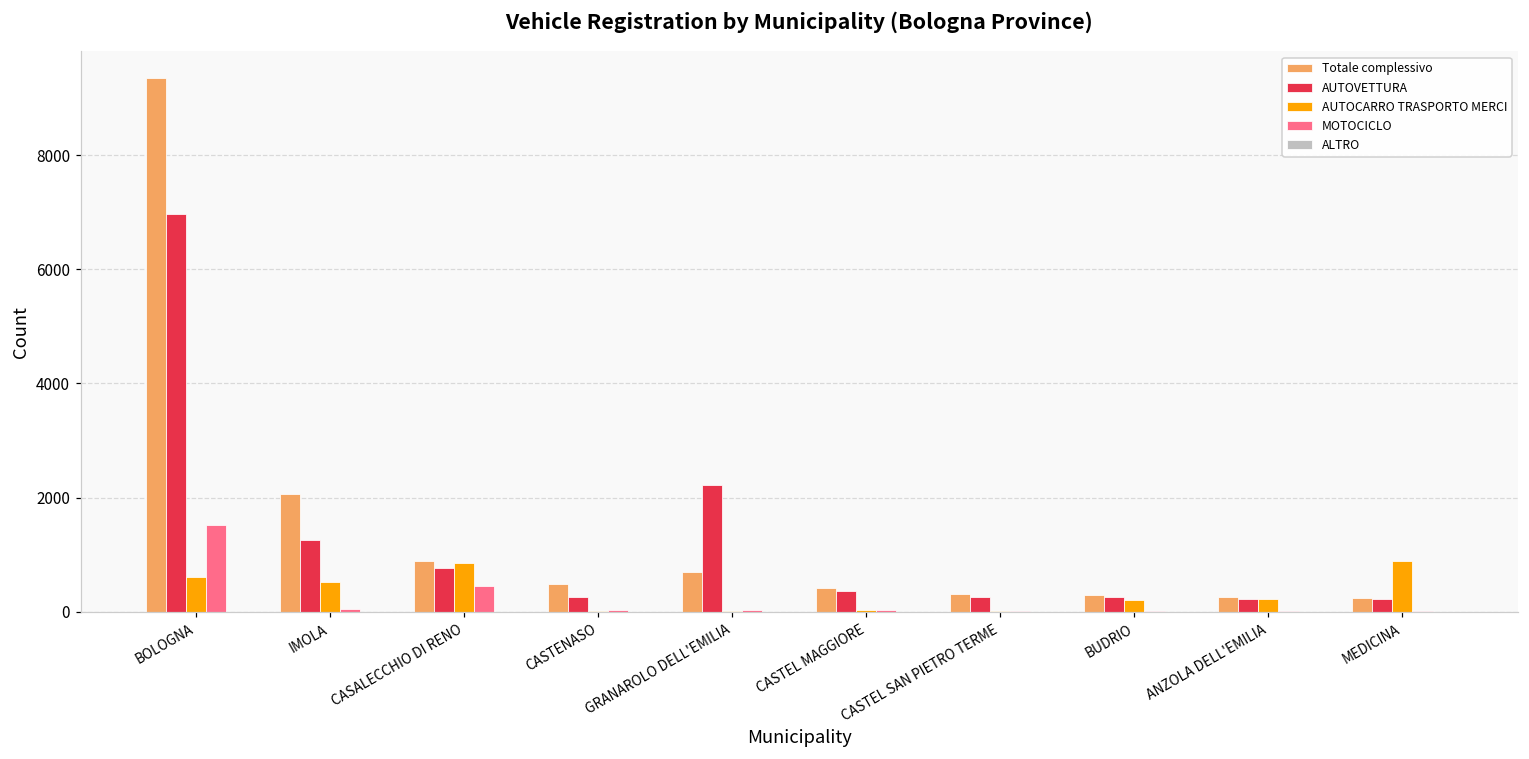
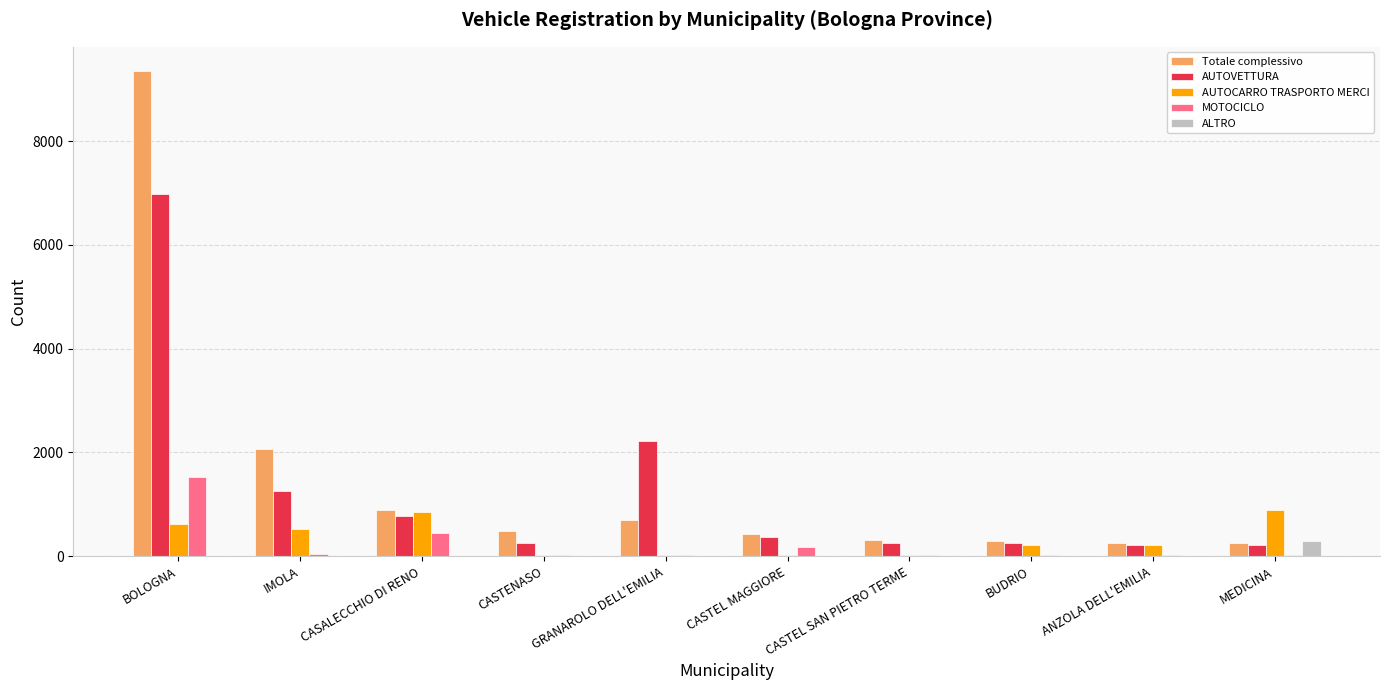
MOTOCICLO, CASTEL MAGGIORE: 0 -> 200
ALTRO, MEDICINA: 0 -> 300
